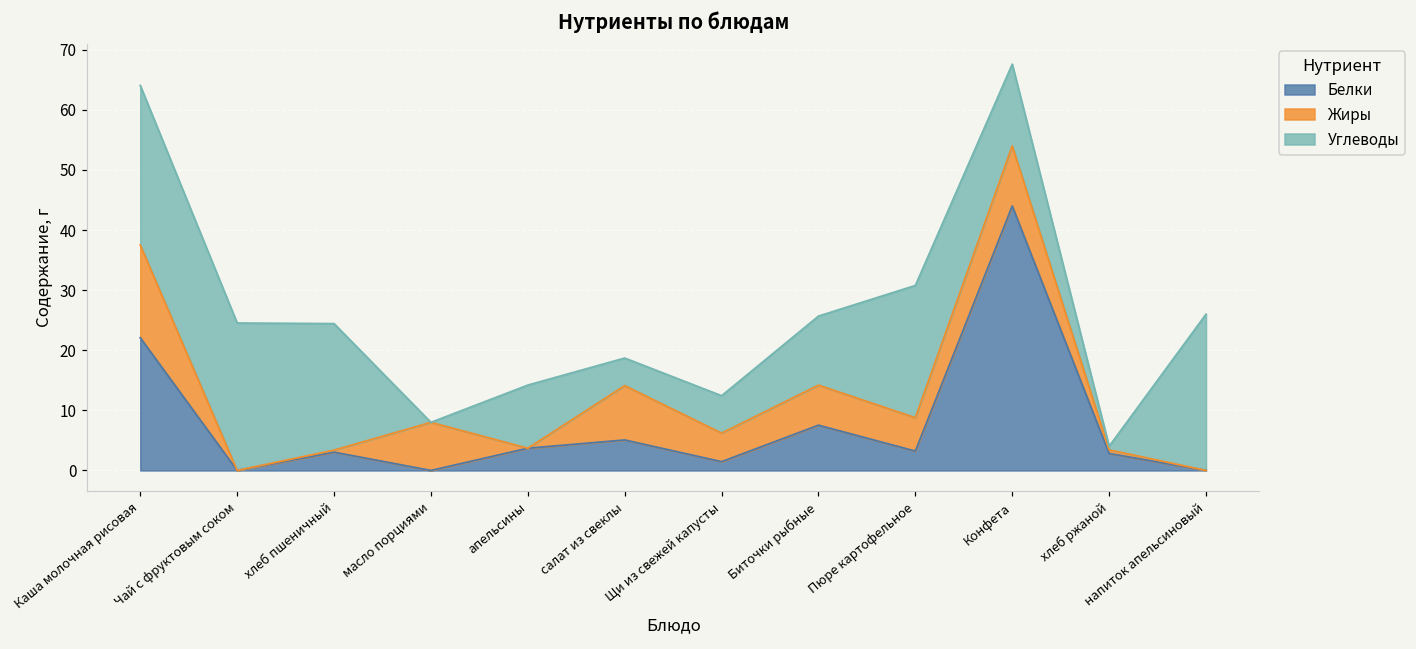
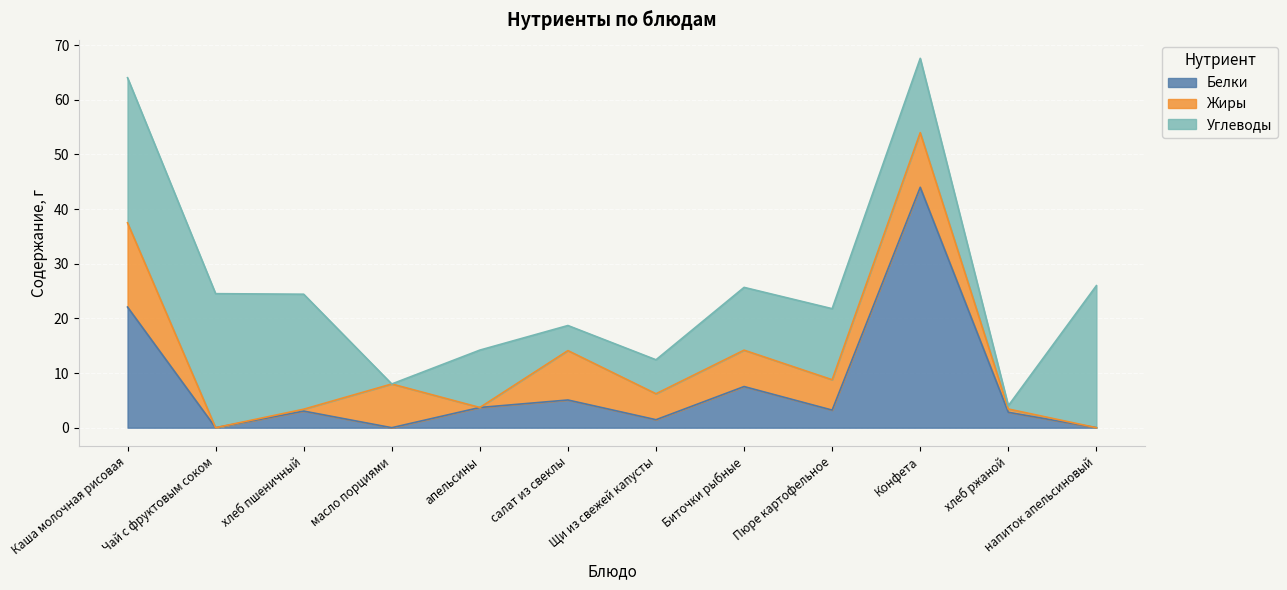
Углеводы, Пюре картофельное: 22 -> 13
